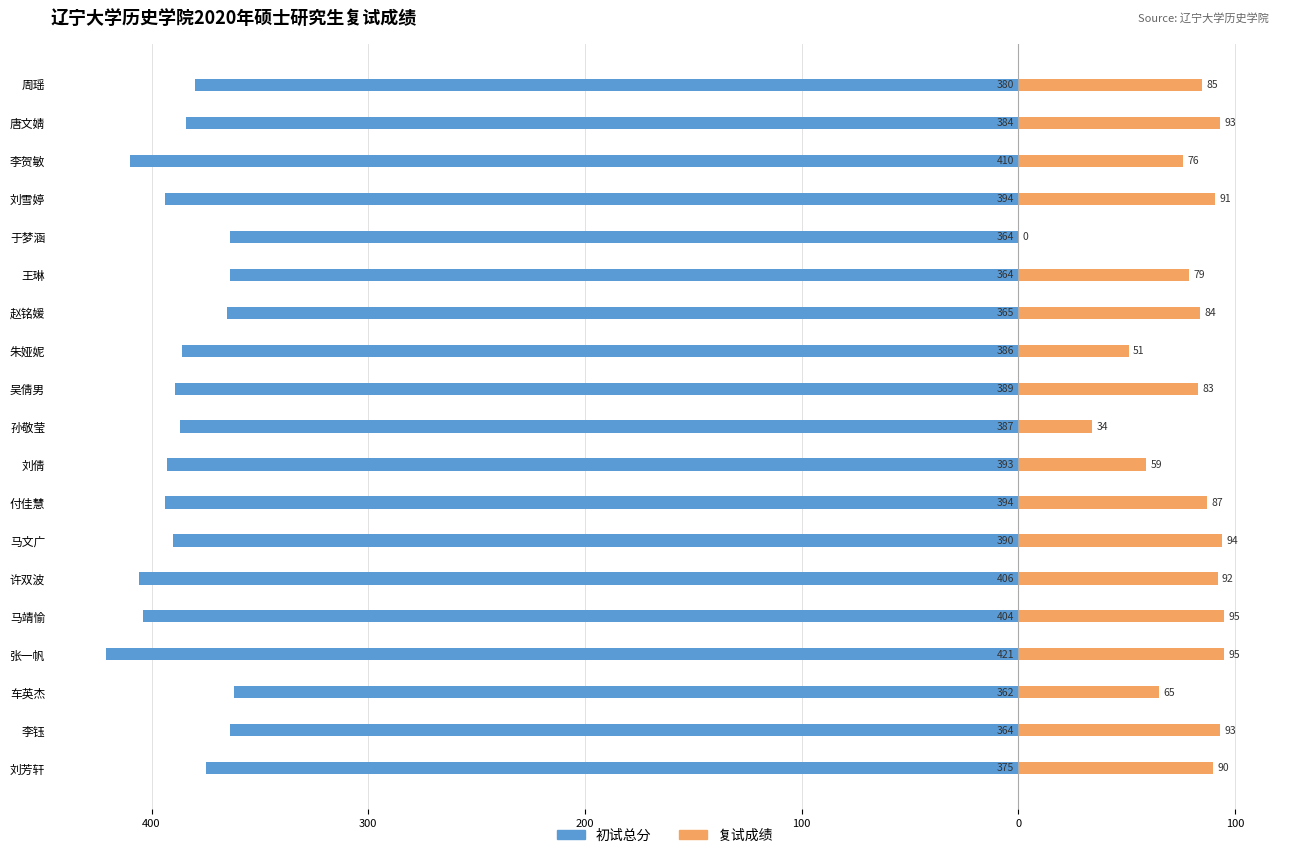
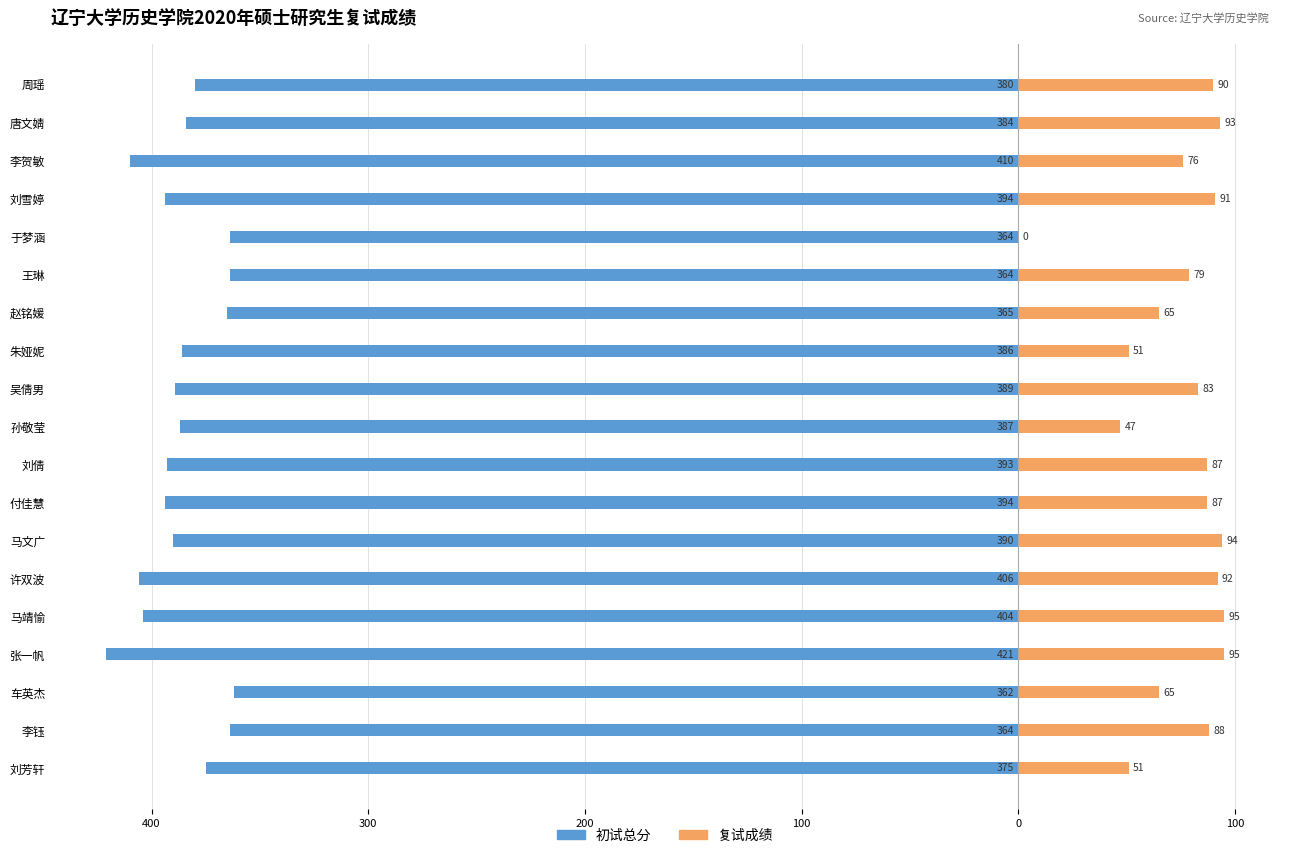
复试成绩, 周瑶: 85 -> 90
复试成绩, 赵铭媛: 84 -> 65
复试成绩, 孙敬莹: 34 -> 47
复试成绩, 刘倩: 59 -> 87
复试成绩, 李钰: 93 -> 88
复试成绩, 刘芳轩: 90 -> 51
